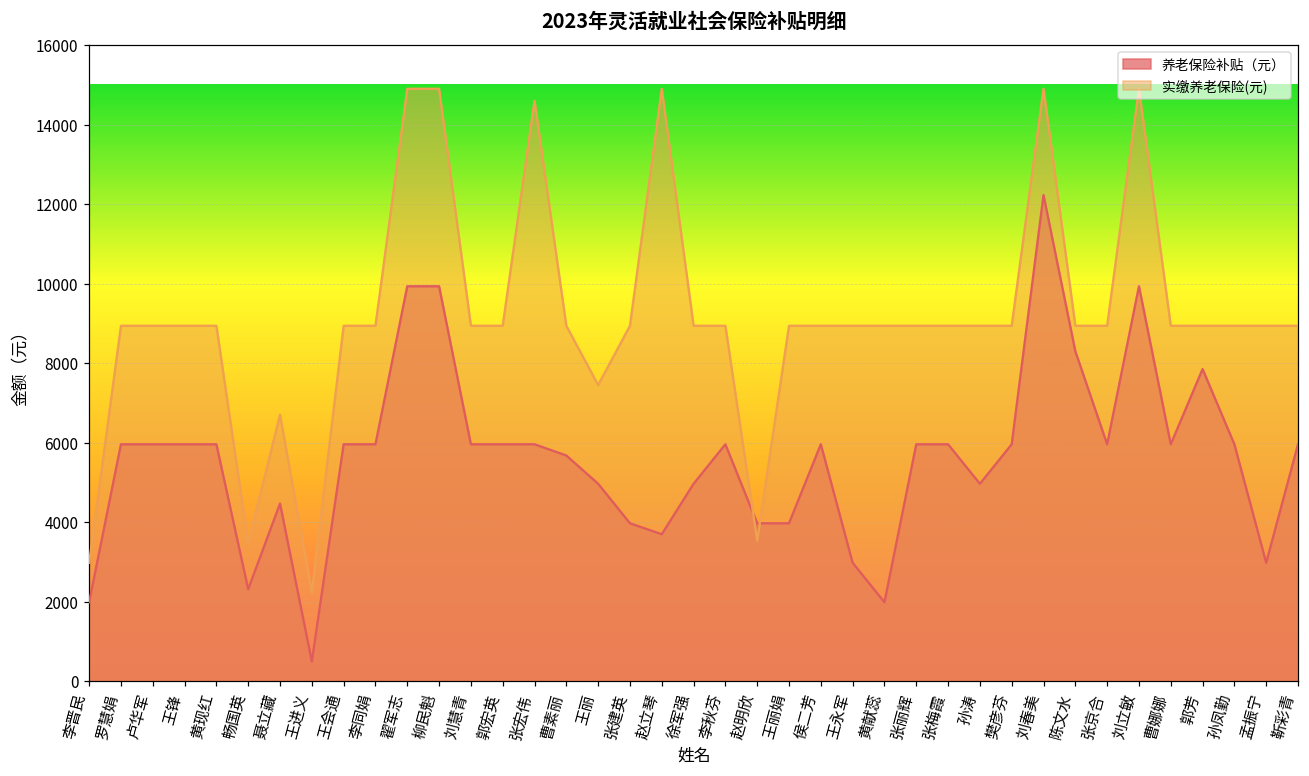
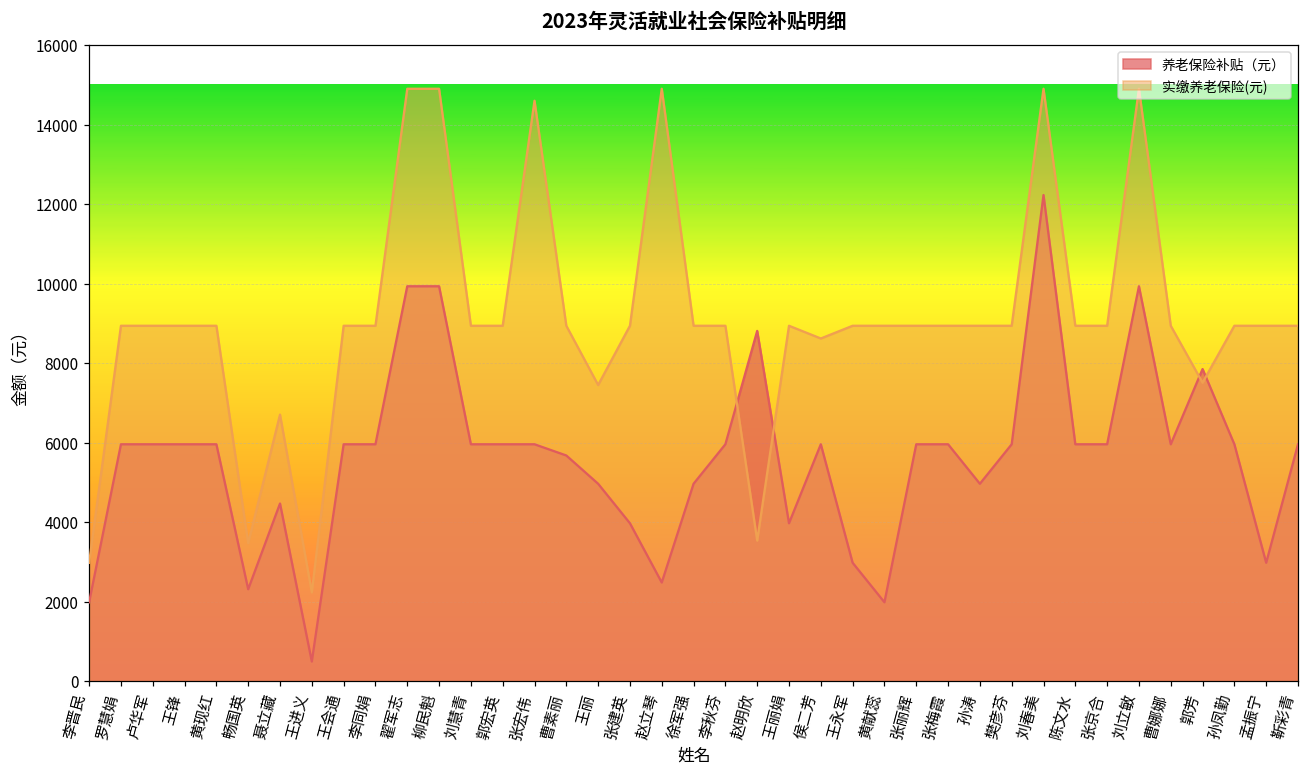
养老保险补贴（元）, 赵立琴: 3700 -> 2500
养老保险补贴（元）, 赵明欣: 4000 -> 8800
实缴养老保险(元), 侯二芳: 8900 -> 8600
养老保险补贴（元）, 陈文水: 8300 -> 6000
实缴养老保险(元), 郭芳: 8900 -> 7500
